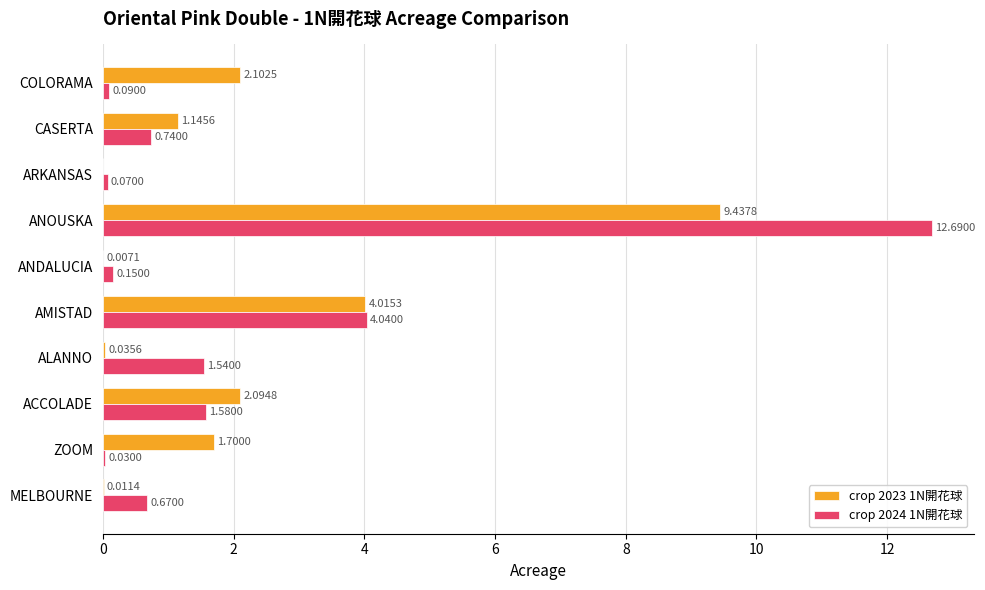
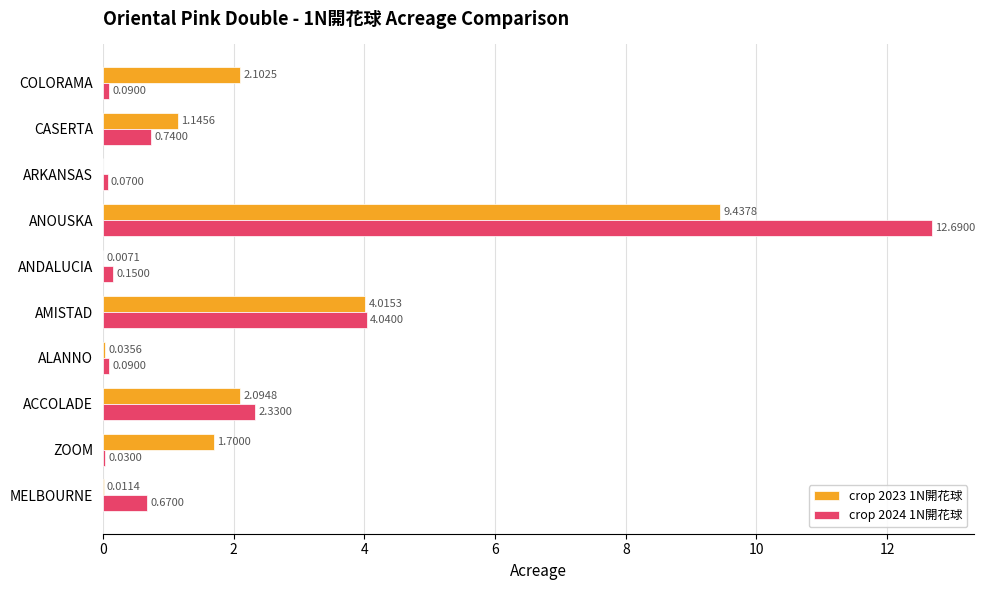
crop 2024 1N開花球, ALANNO: 1.5400 -> 0.0900
crop 2024 1N開花球, ACCOLADE: 1.5800 -> 2.3300
